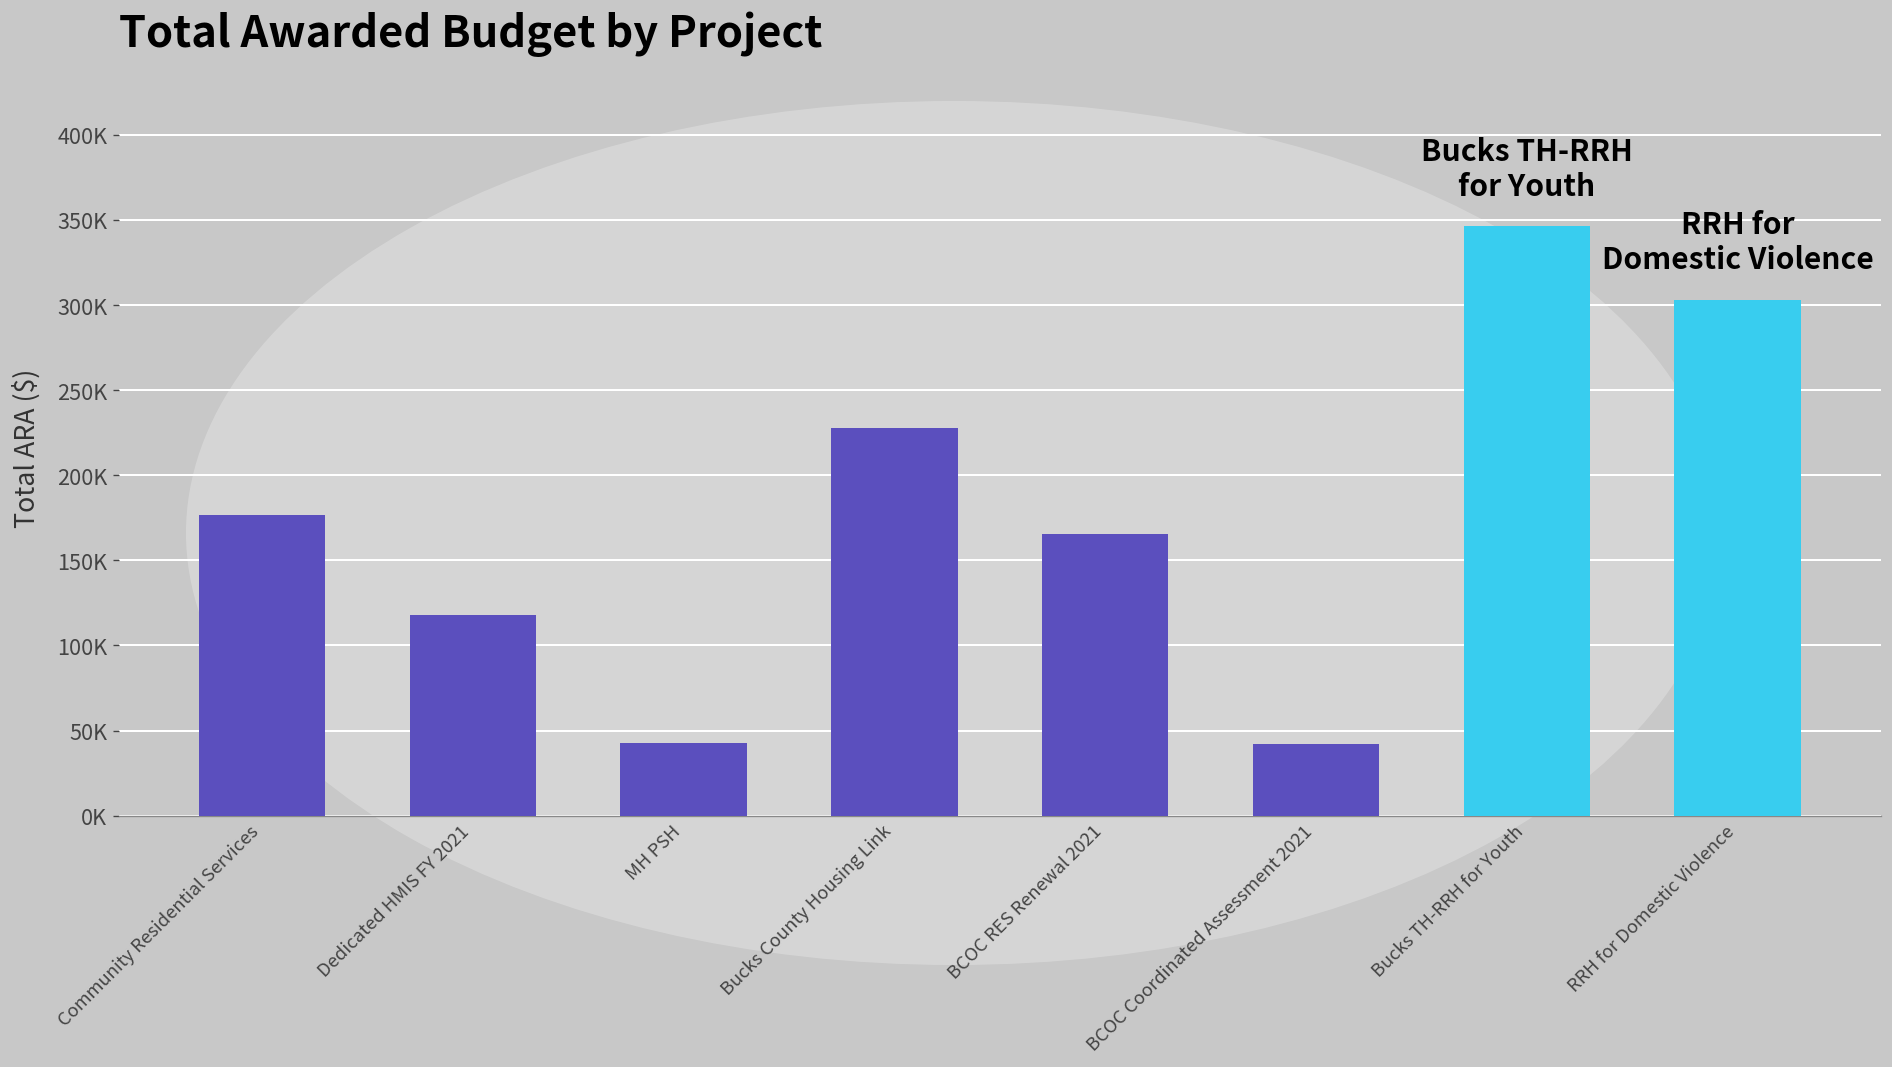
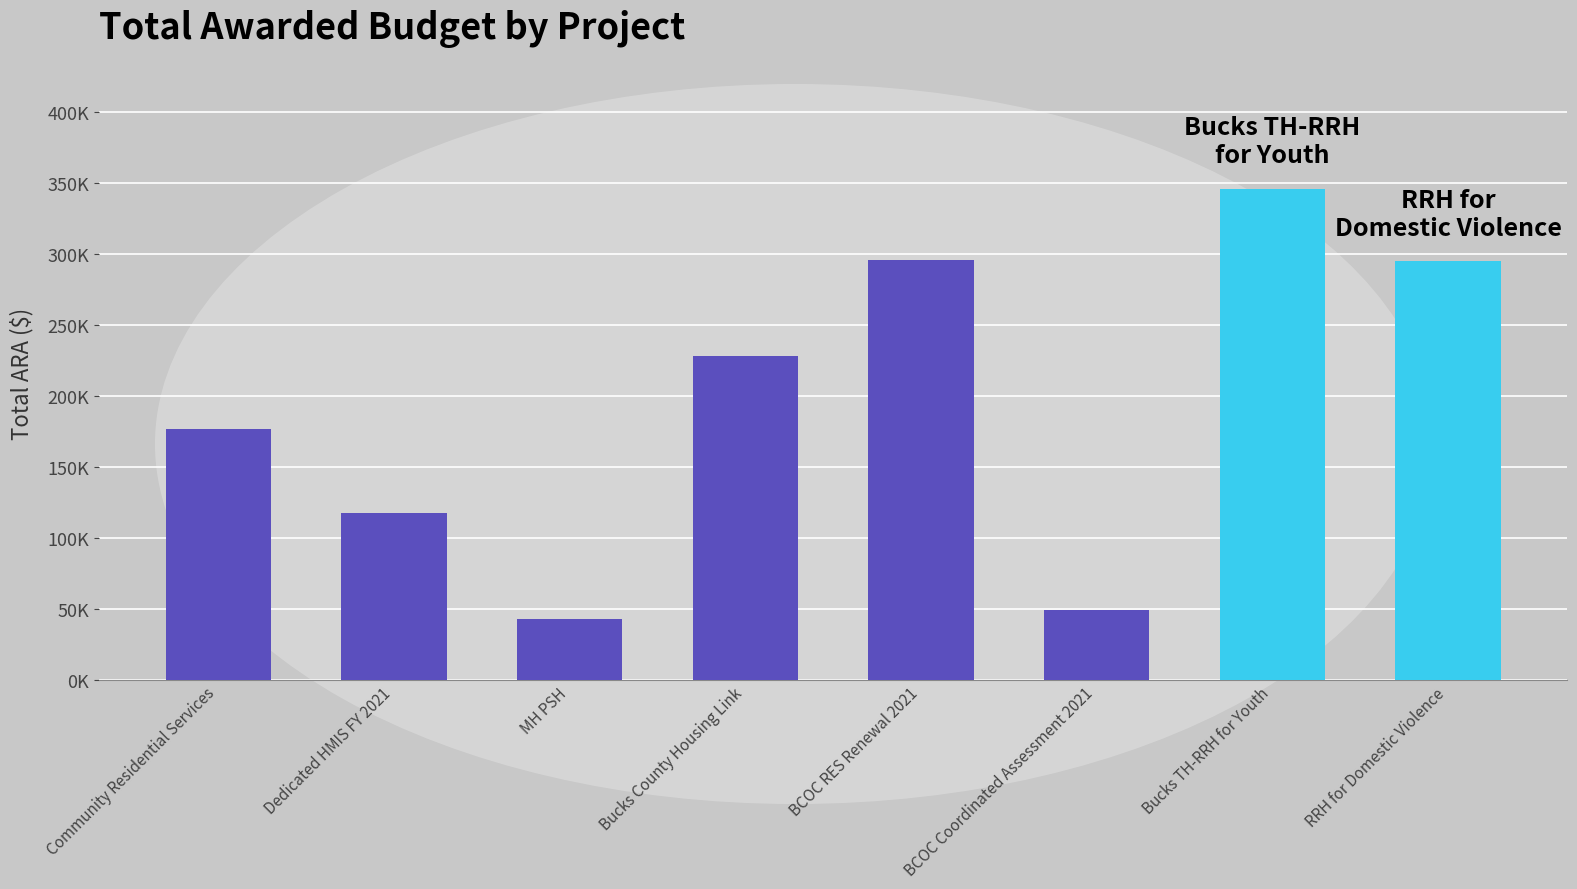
BCOC RES Renewal 2021: 165000 -> 296000
BCOC Coordinated Assessment 2021: 42000 -> 49000
RRH for Domestic Violence: 303000 -> 295000
